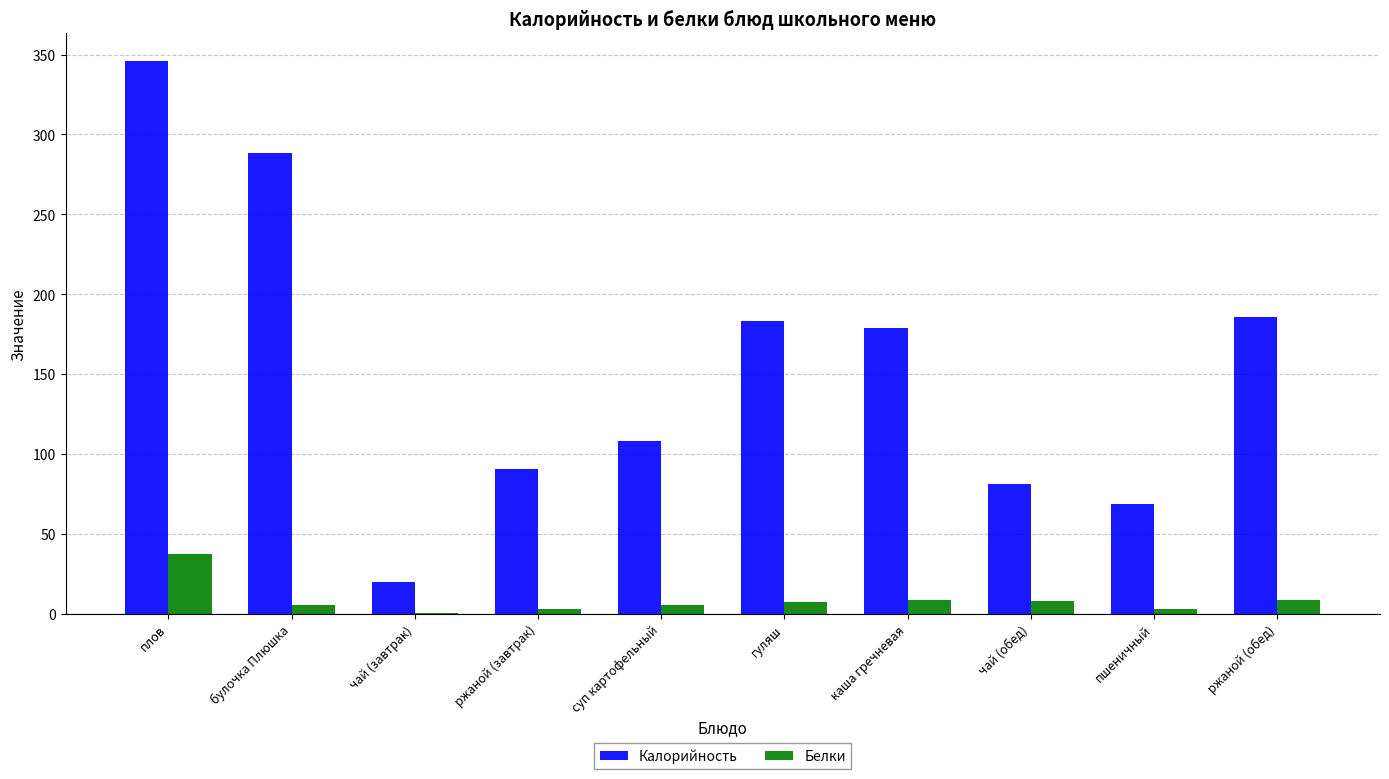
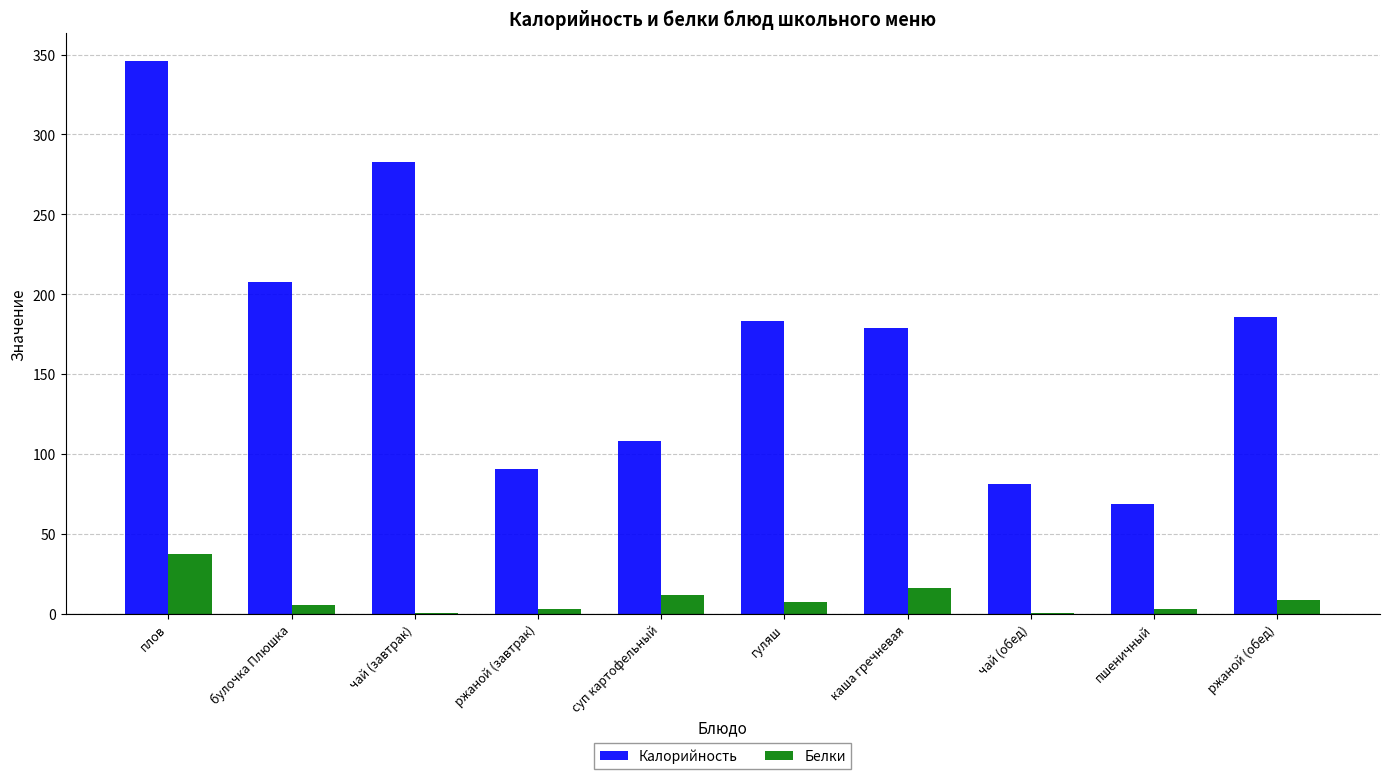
Калорийность, булочка Плюшка: 289 -> 208
Калорийность, чай (завтрак): 20 -> 283
Белки, суп картофельный: 5 -> 12
Белки, каша гречневая: 9 -> 16
Белки, чай (обед): 8 -> 0
